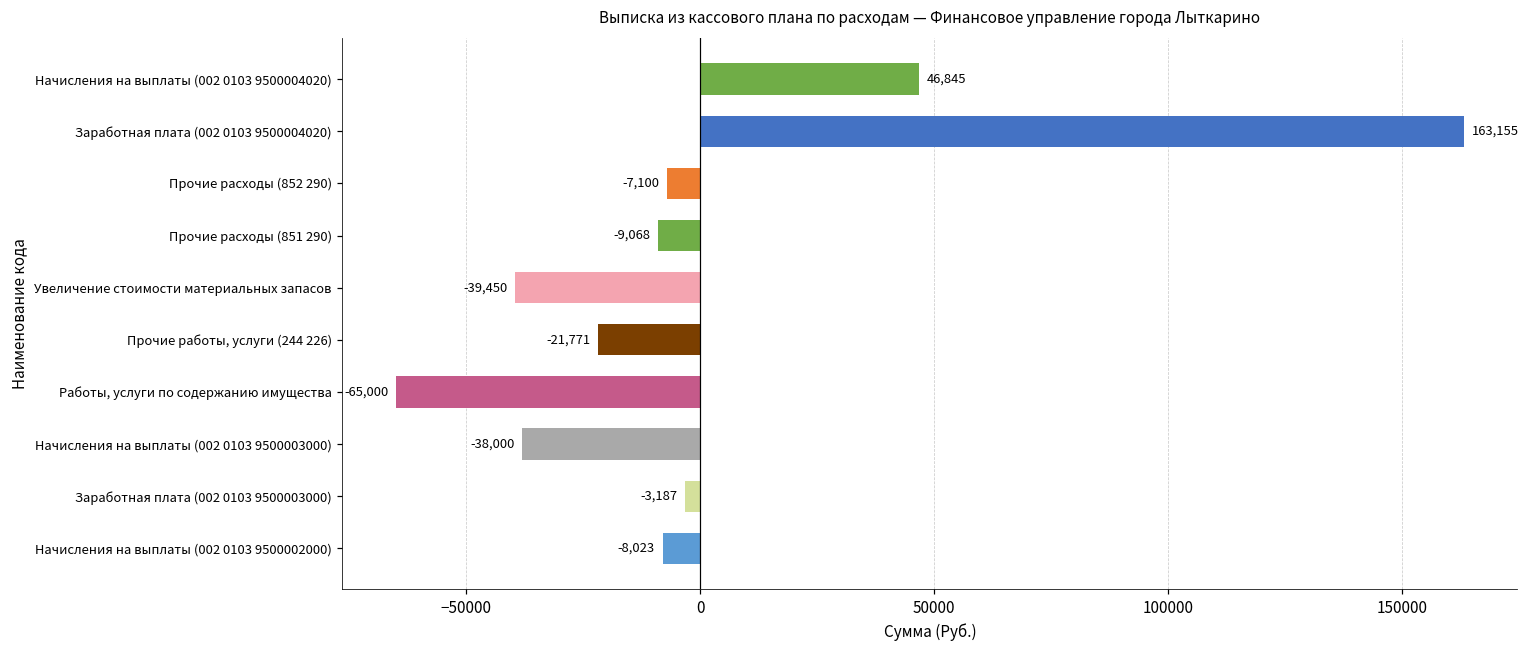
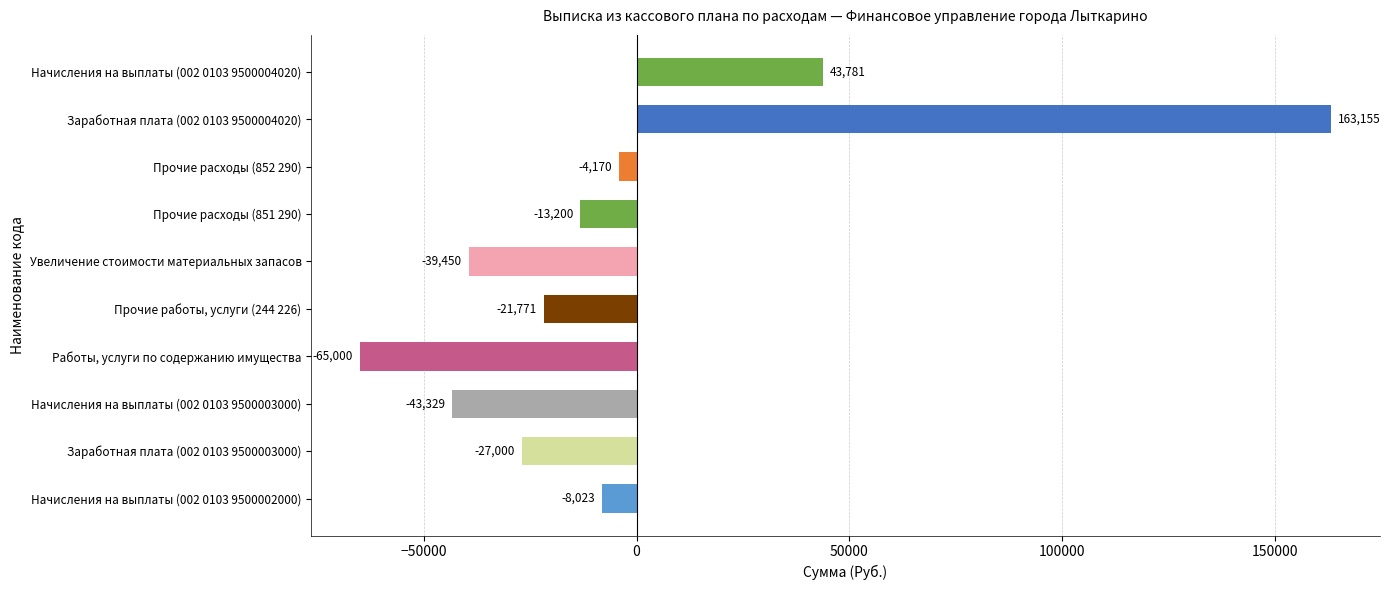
Начисления на выплаты (002 0103 9500004020): 46,845 -> 43,781
Прочие расходы (852 290): -7,100 -> -4,170
Прочие расходы (851 290): -9,068 -> -13,200
Начисления на выплаты (002 0103 9500003000): -38,000 -> -43,329
Заработная плата (002 0103 9500003000): -3,187 -> -27,000
